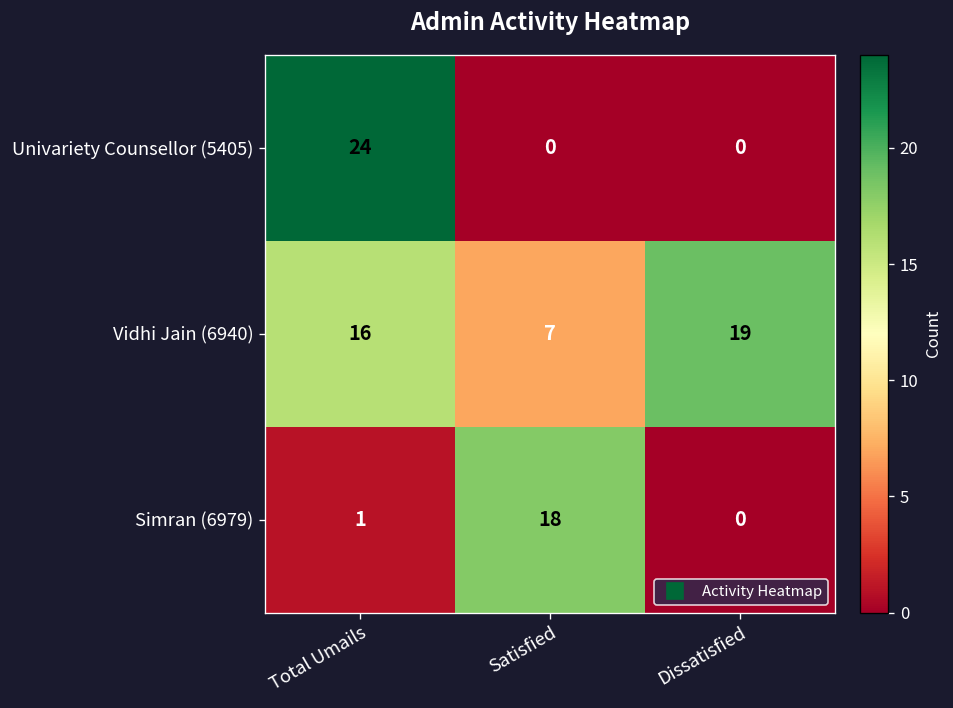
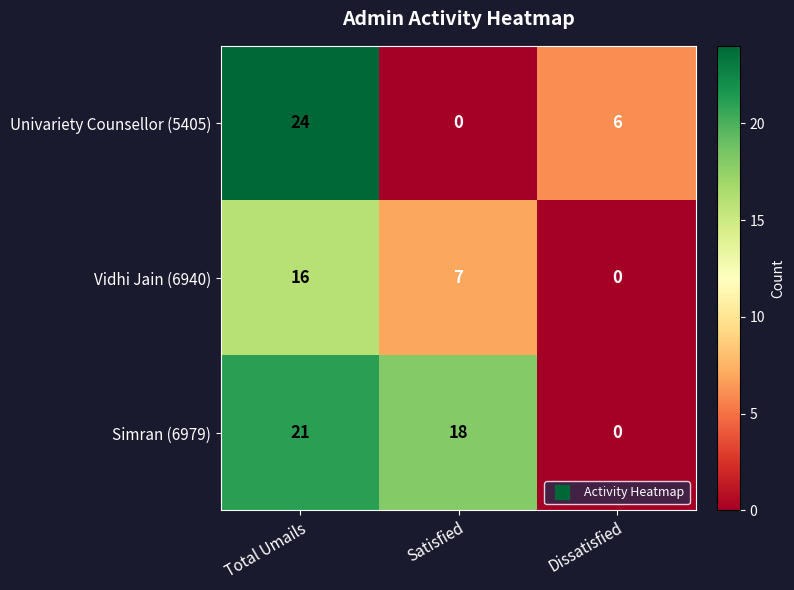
Univariety Counsellor (5405), Dissatisfied: 0 -> 6
Vidhi Jain (6940), Dissatisfied: 19 -> 0
Simran (6979), Total Umails: 1 -> 21
